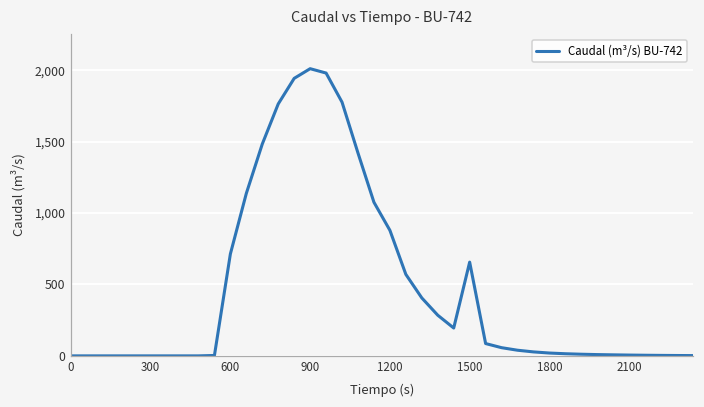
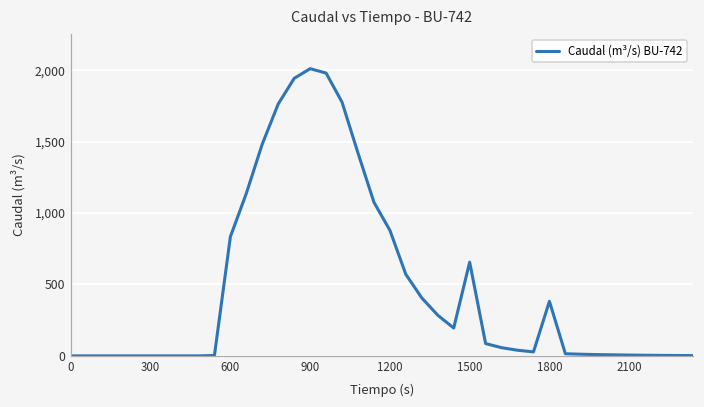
600: 710 -> 830
1800: 20 -> 380
